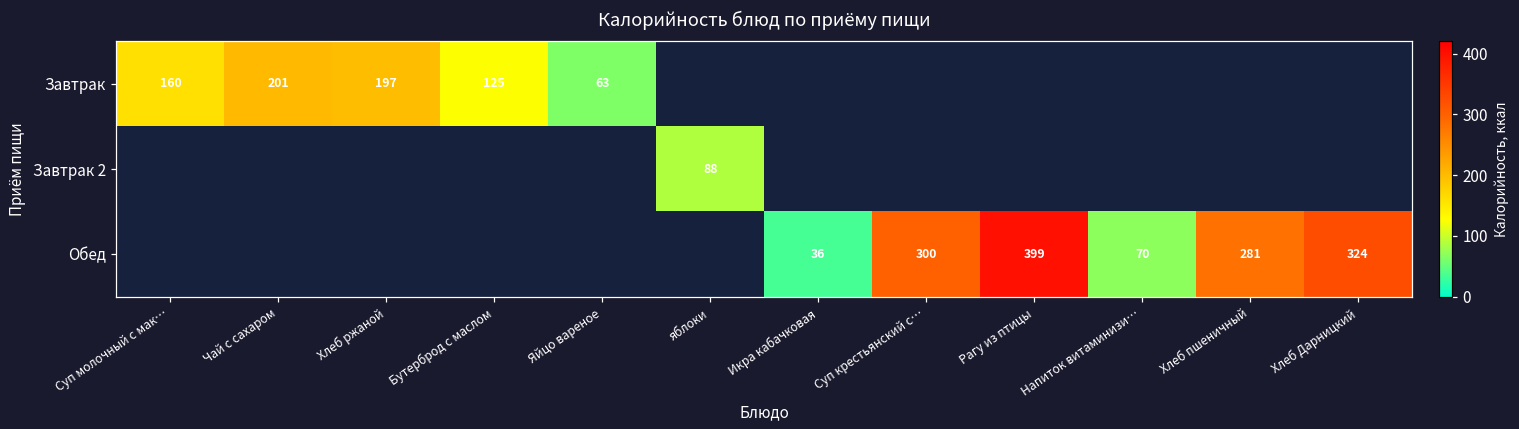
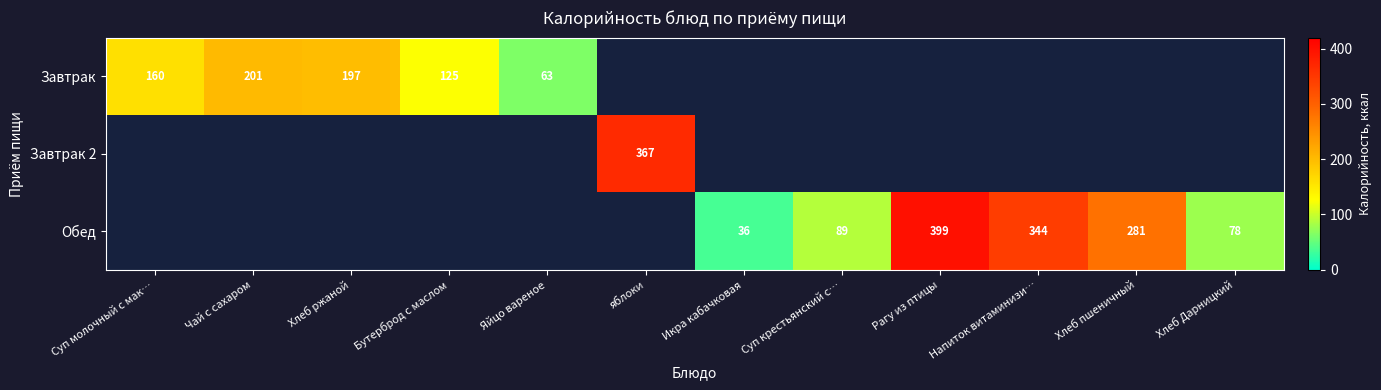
Завтрак 2, яблоки: 88 -> 367
Обед, Суп крестьянский с…: 300 -> 89
Обед, Напиток витаминизи…: 70 -> 344
Обед, Хлеб Дарницкий: 324 -> 78
